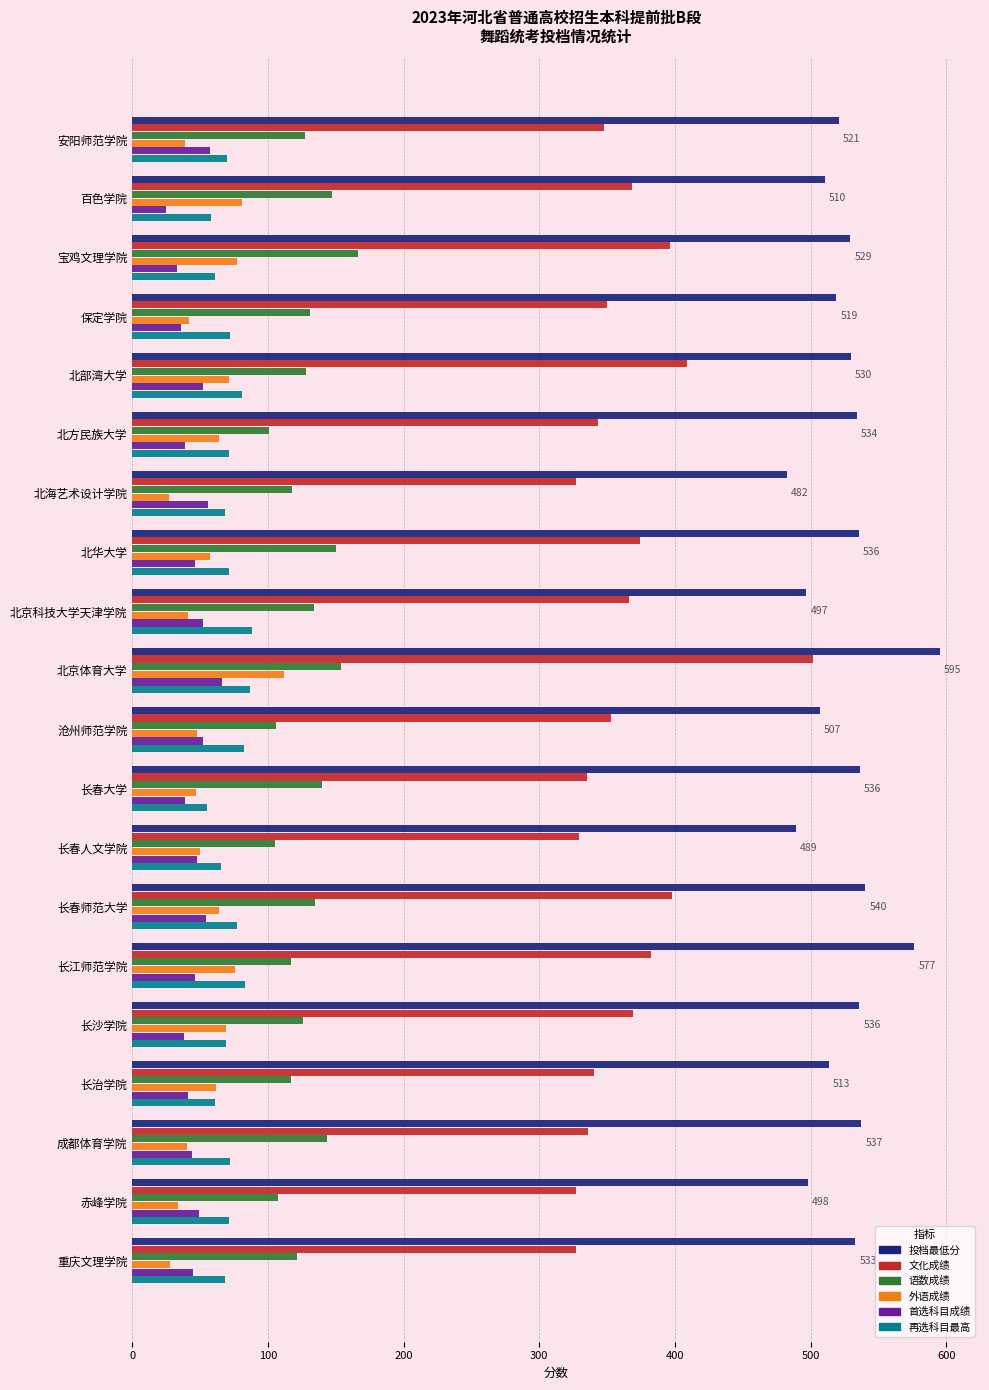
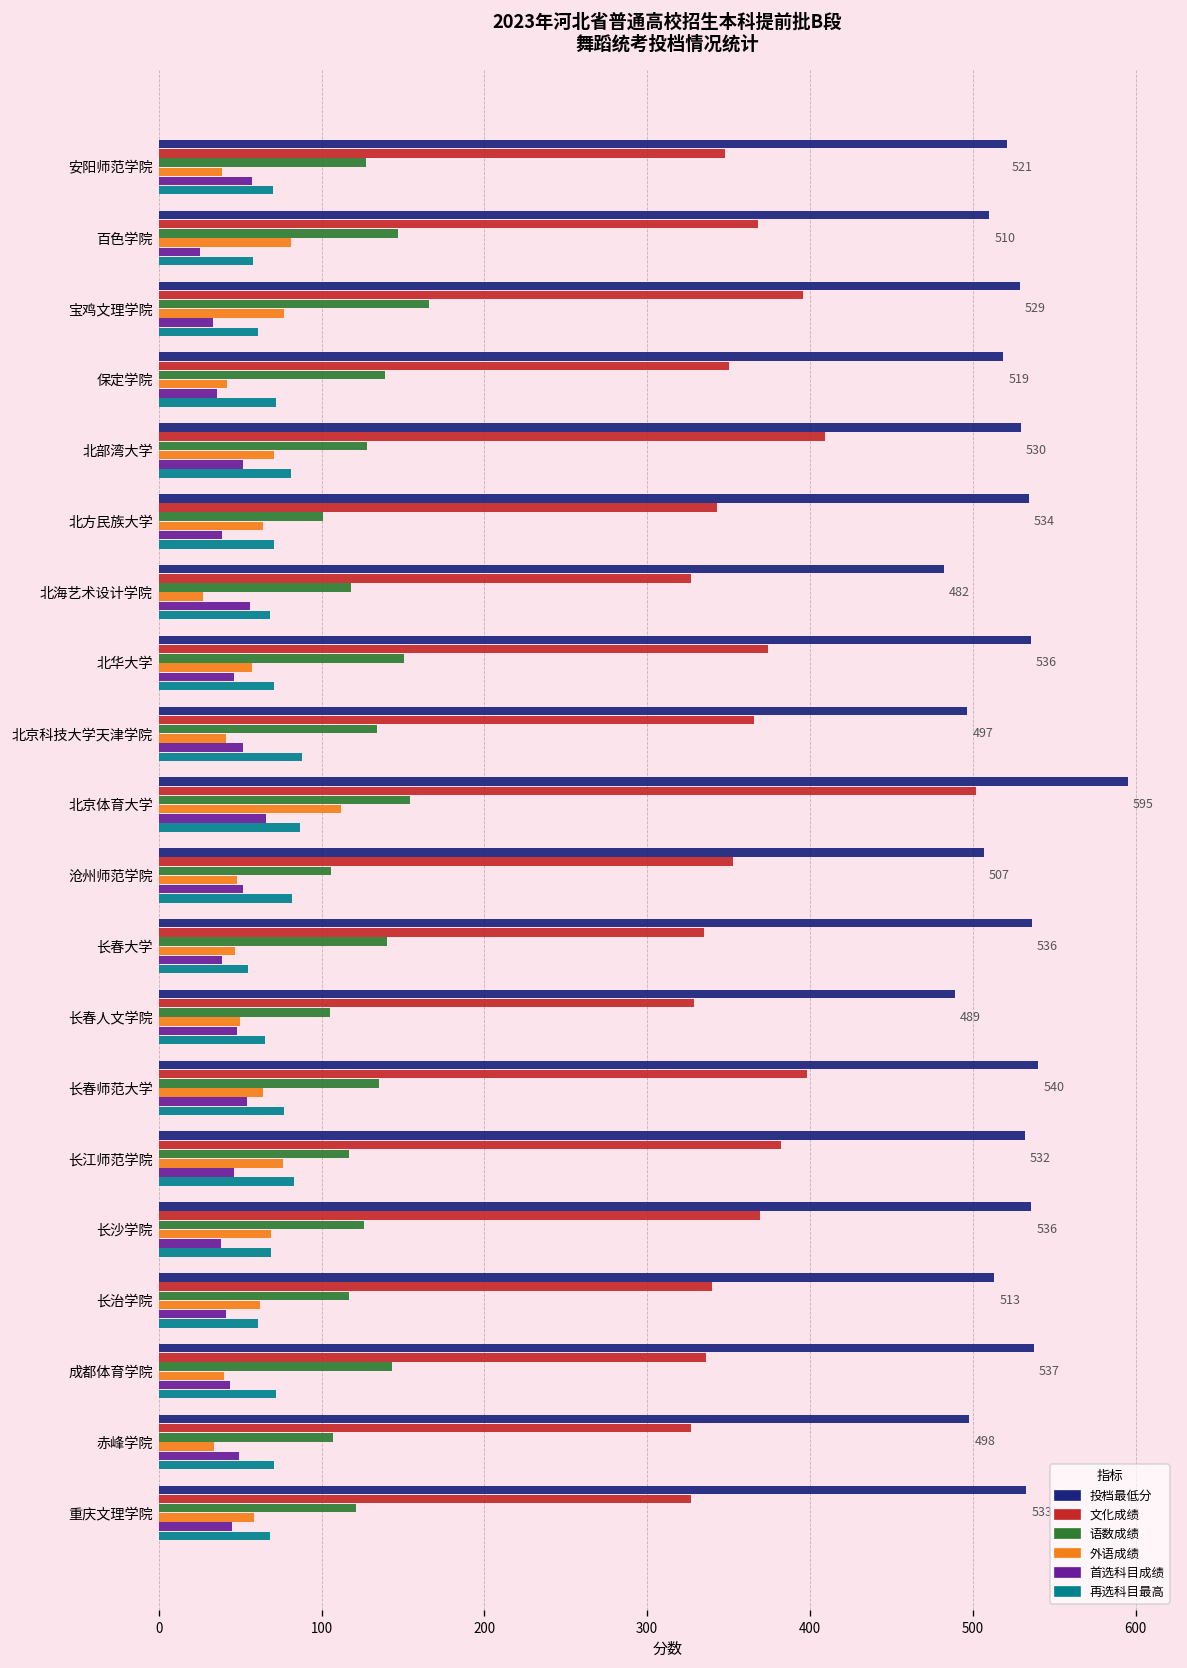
语数成绩, 保定学院: 131 -> 139
投档最低分, 长江师范学院: 577 -> 532
外语成绩, 重庆文理学院: 28 -> 58
